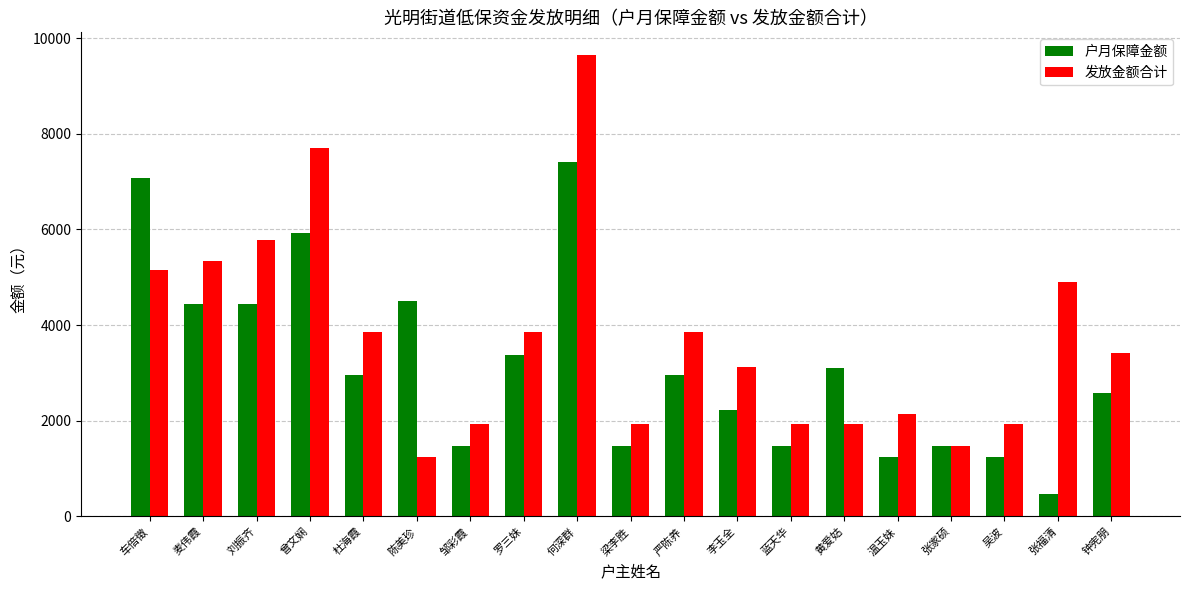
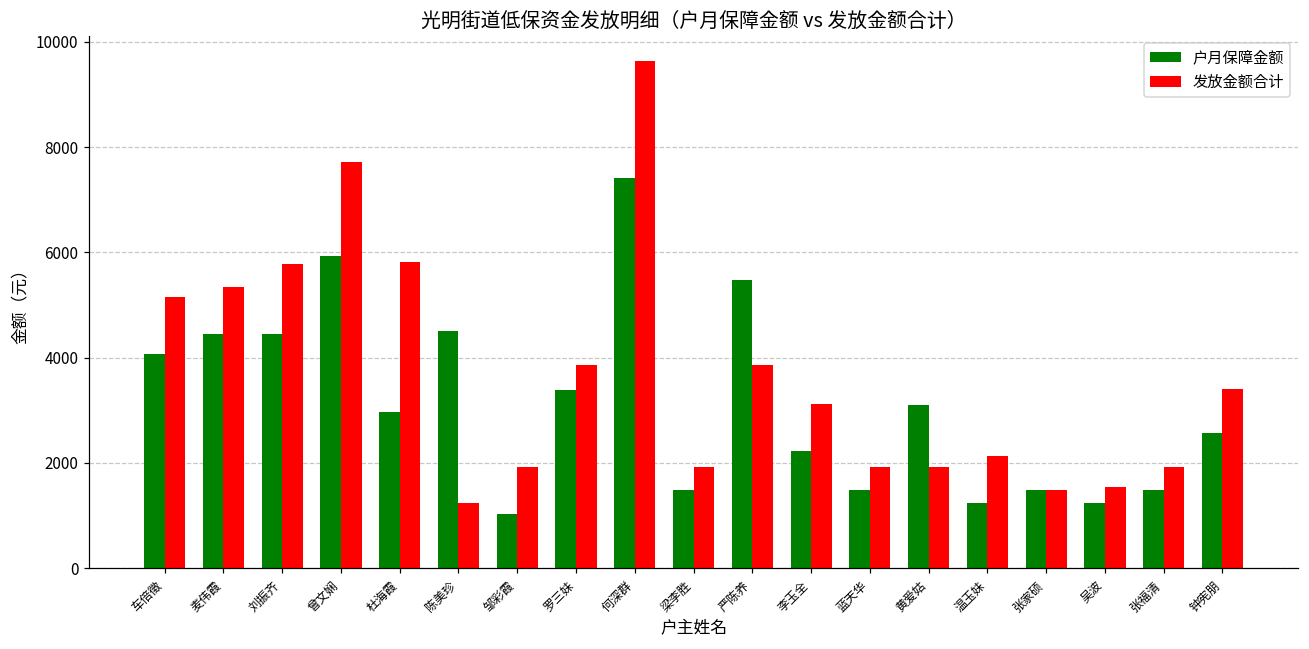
户月保障金额, 车倍徵: 7100 -> 4100
发放金额合计, 杜海霞: 3900 -> 5800
户月保障金额, 邹彩霞: 1500 -> 1000
户月保障金额, 严陈养: 3000 -> 5500
发放金额合计, 吴波: 1900 -> 1500
户月保障金额, 张福清: 500 -> 1500
发放金额合计, 张福清: 4900 -> 1900
